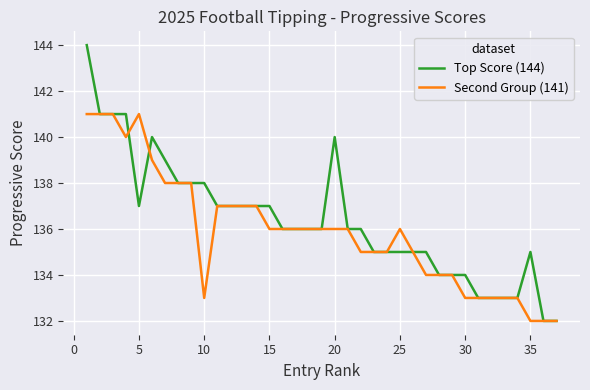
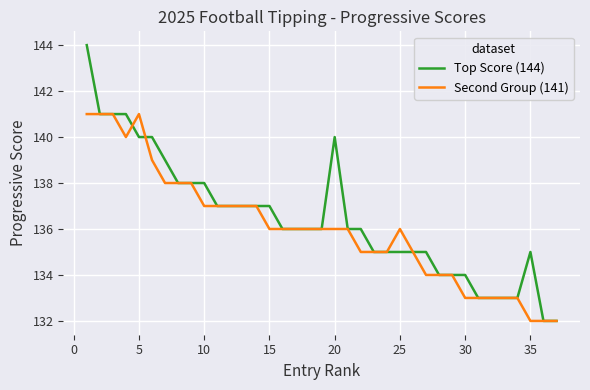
Top Score (144), 5: 137 -> 140
Second Group (141), 10: 133 -> 137
